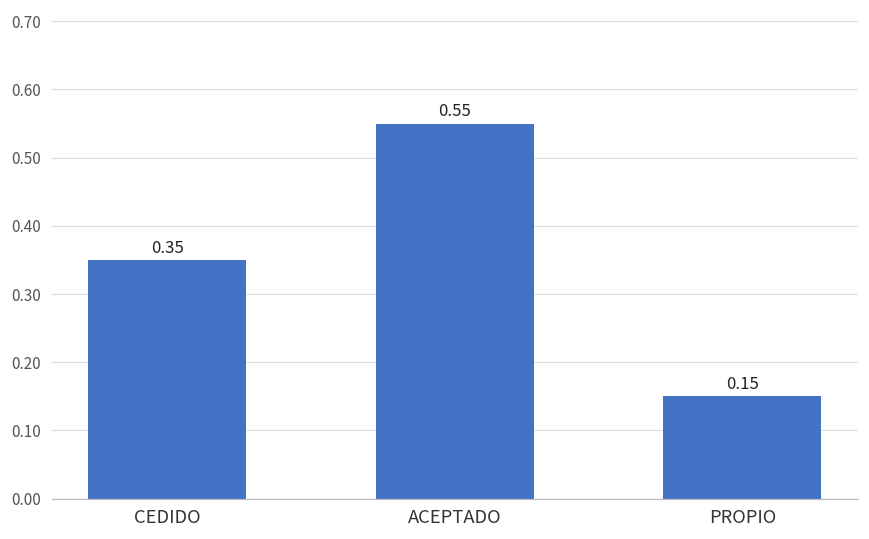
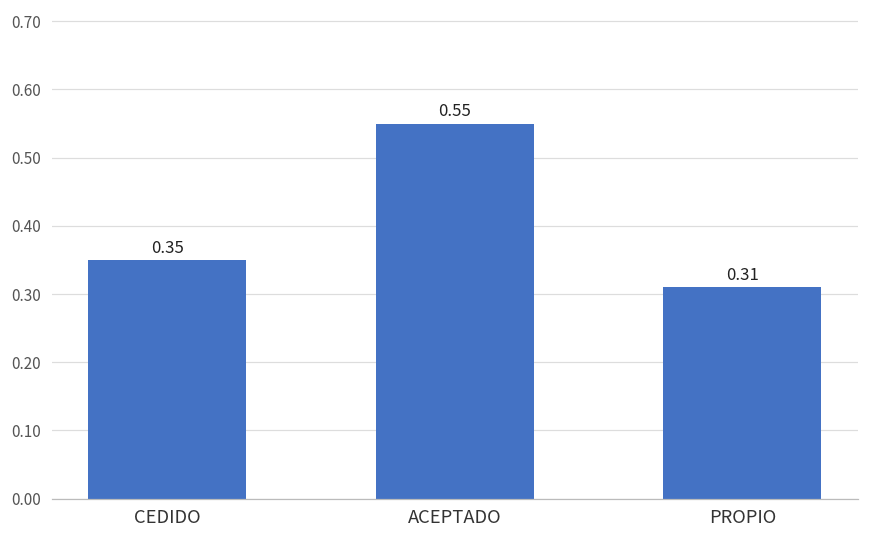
PROPIO: 0.15 -> 0.31
